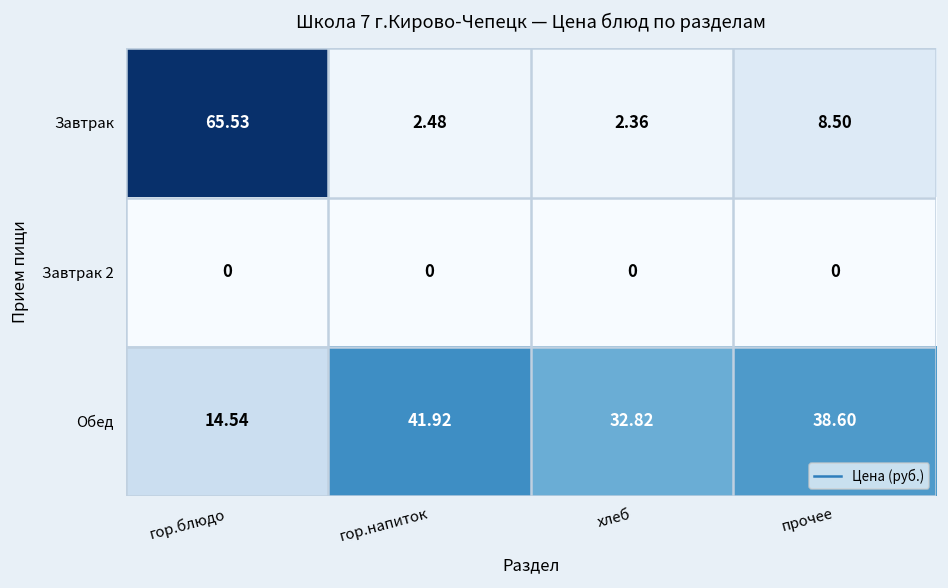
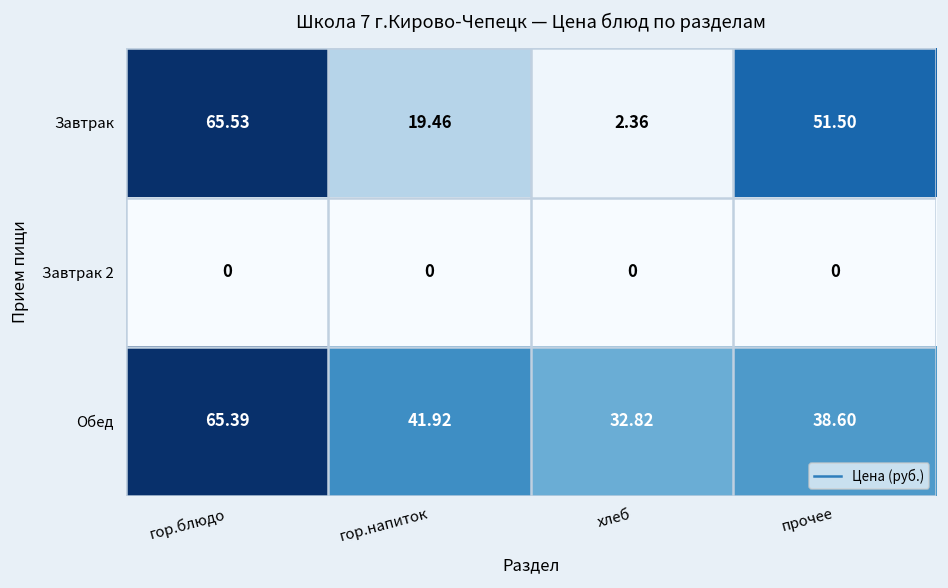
Завтрак, гор.напиток: 2.48 -> 19.46
Завтрак, прочее: 8.50 -> 51.50
Обед, гор.блюдо: 14.54 -> 65.39
